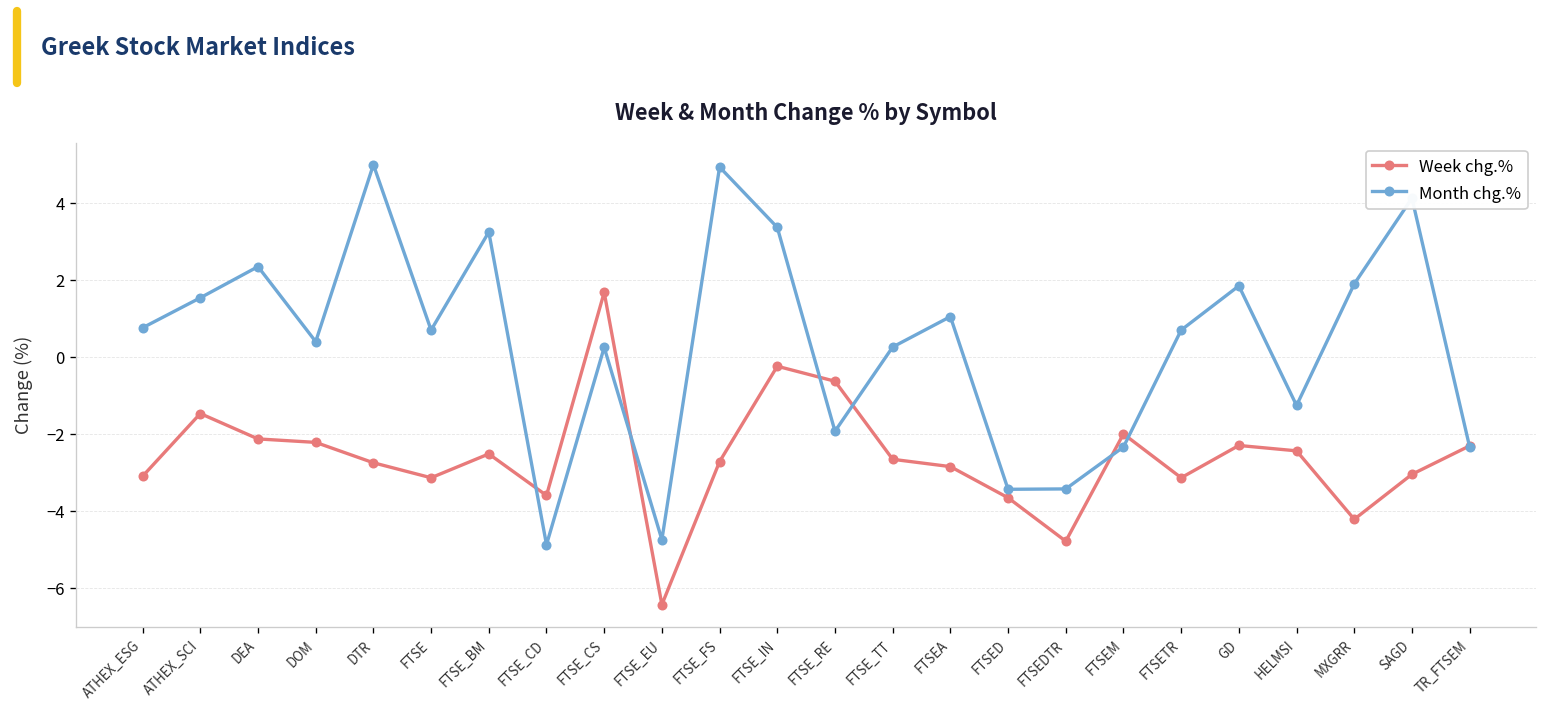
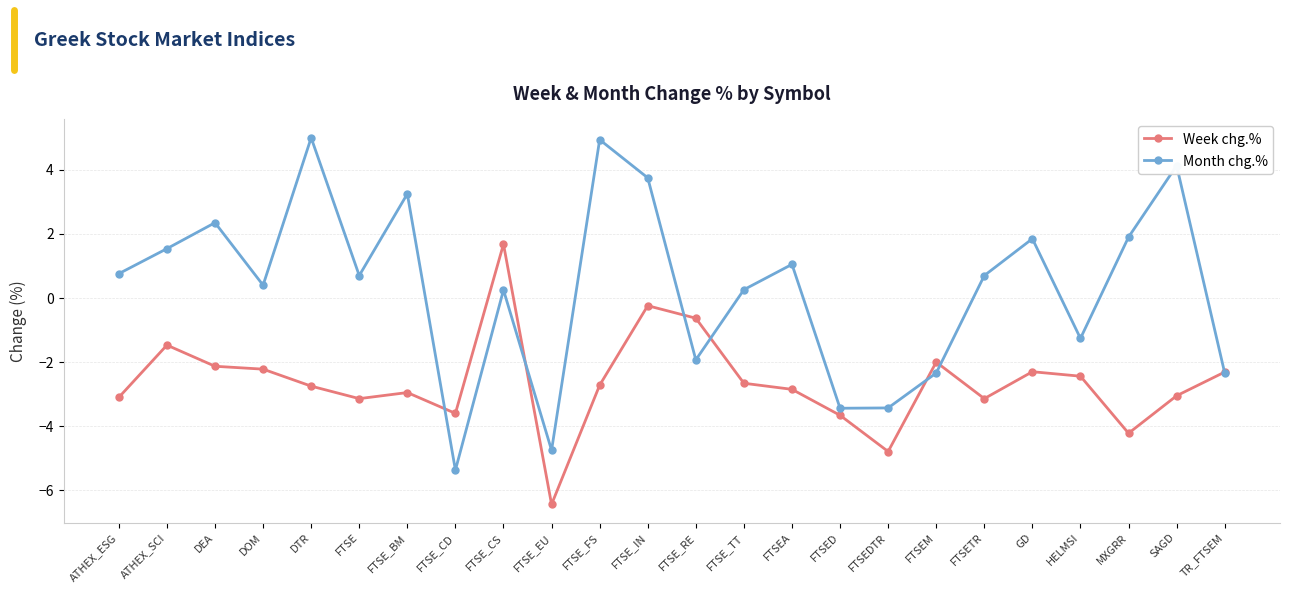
Week chg.%, FTSE_BM: -2.5 -> -3.0
Month chg.%, FTSE_CD: -4.9 -> -5.4
Month chg.%, FTSE_IN: 3.4 -> 3.8
